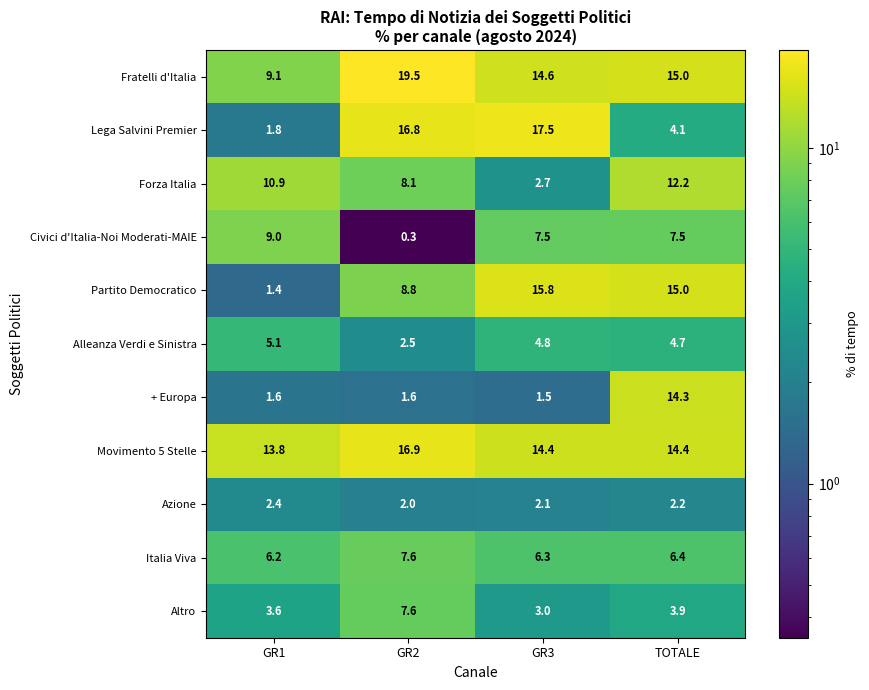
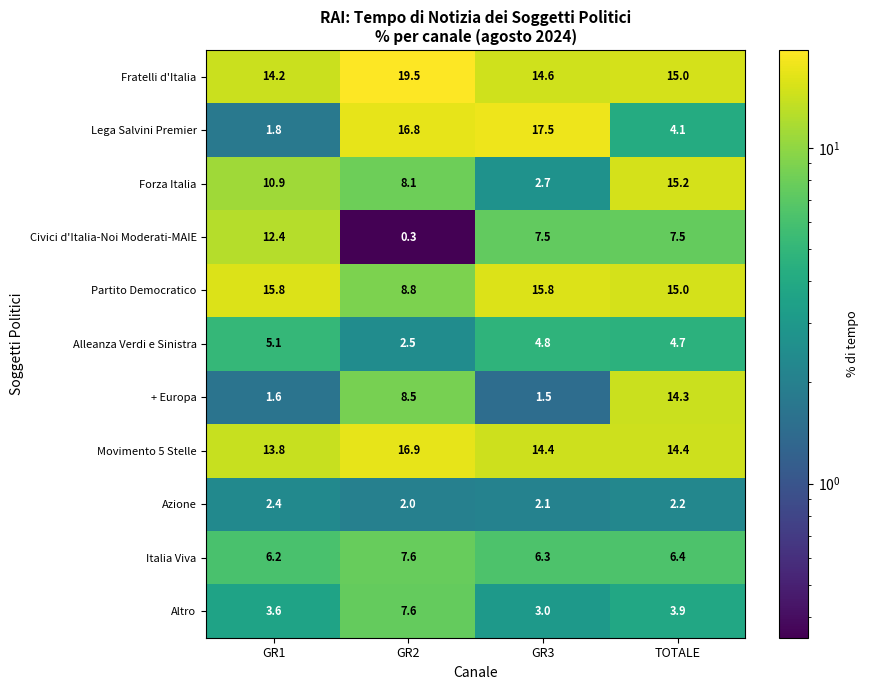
Fratelli d'Italia, GR1: 9.1 -> 14.2
Forza Italia, TOTALE: 12.2 -> 15.2
Civici d'Italia-Noi Moderati-MAIE, GR1: 9.0 -> 12.4
Partito Democratico, GR1: 1.4 -> 15.8
+ Europa, GR2: 1.6 -> 8.5
